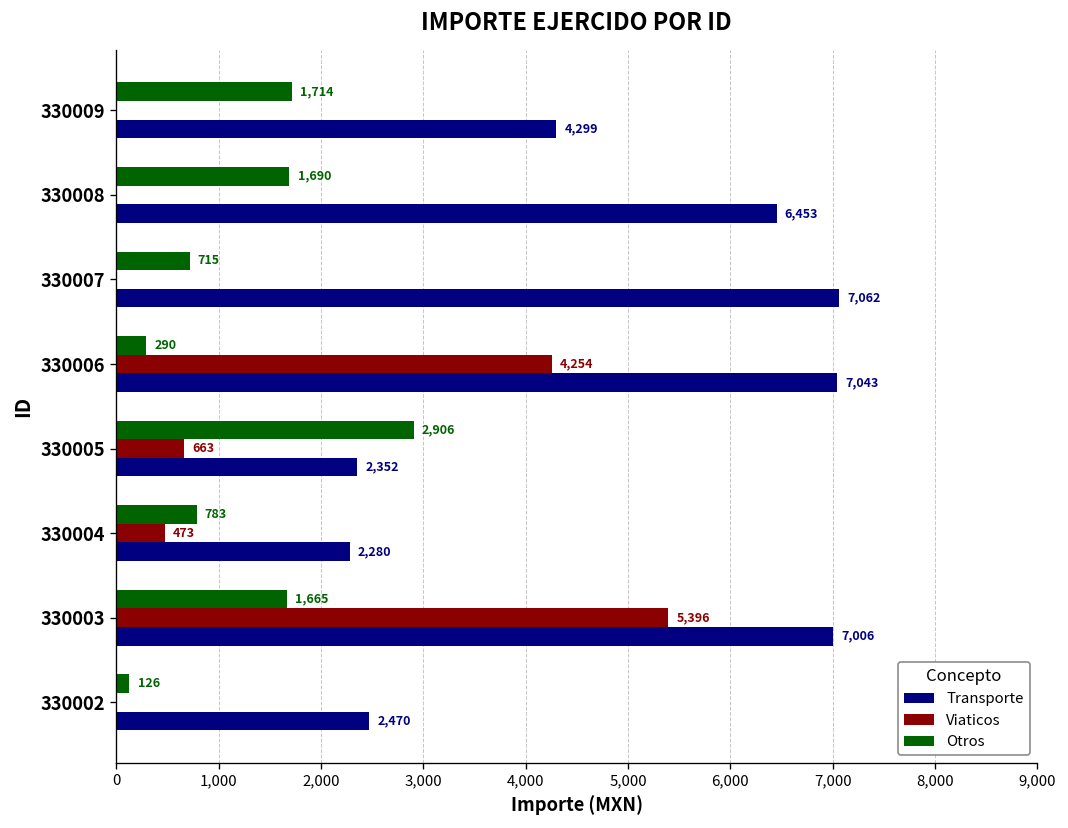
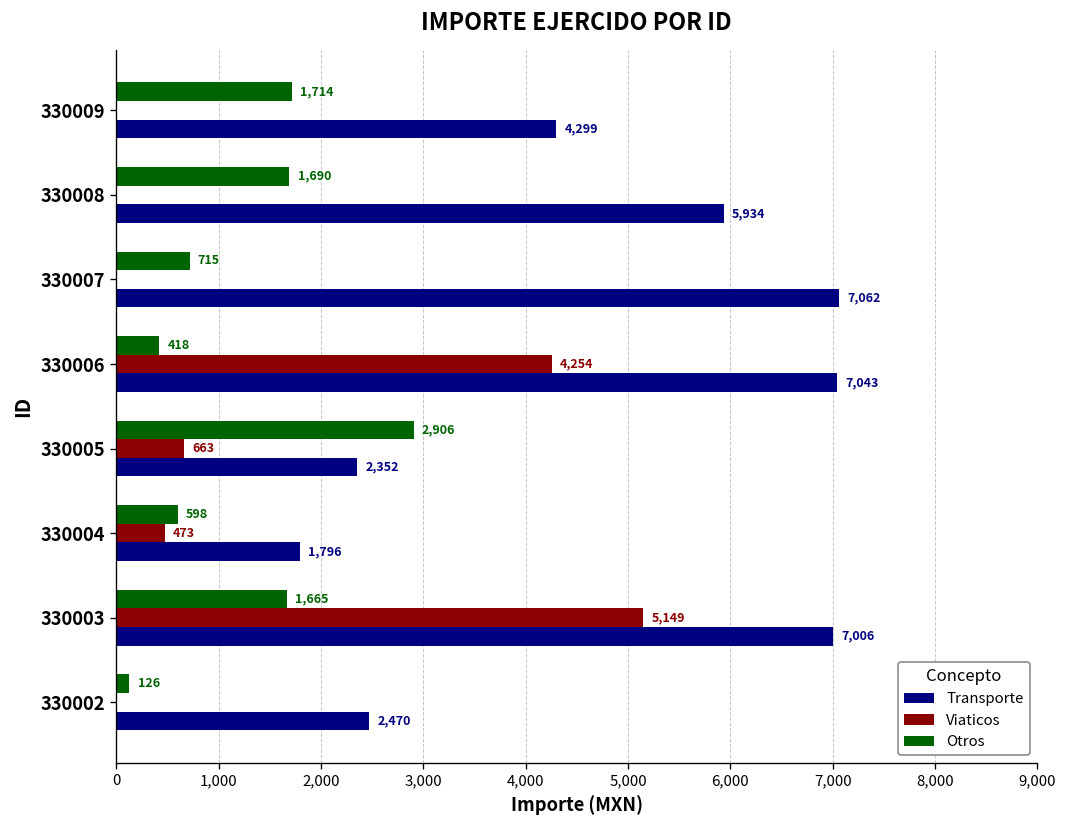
Transporte, 330008: 6,453 -> 5,934
Otros, 330006: 290 -> 418
Otros, 330004: 783 -> 598
Transporte, 330004: 2,280 -> 1,796
Viaticos, 330003: 5,396 -> 5,149
